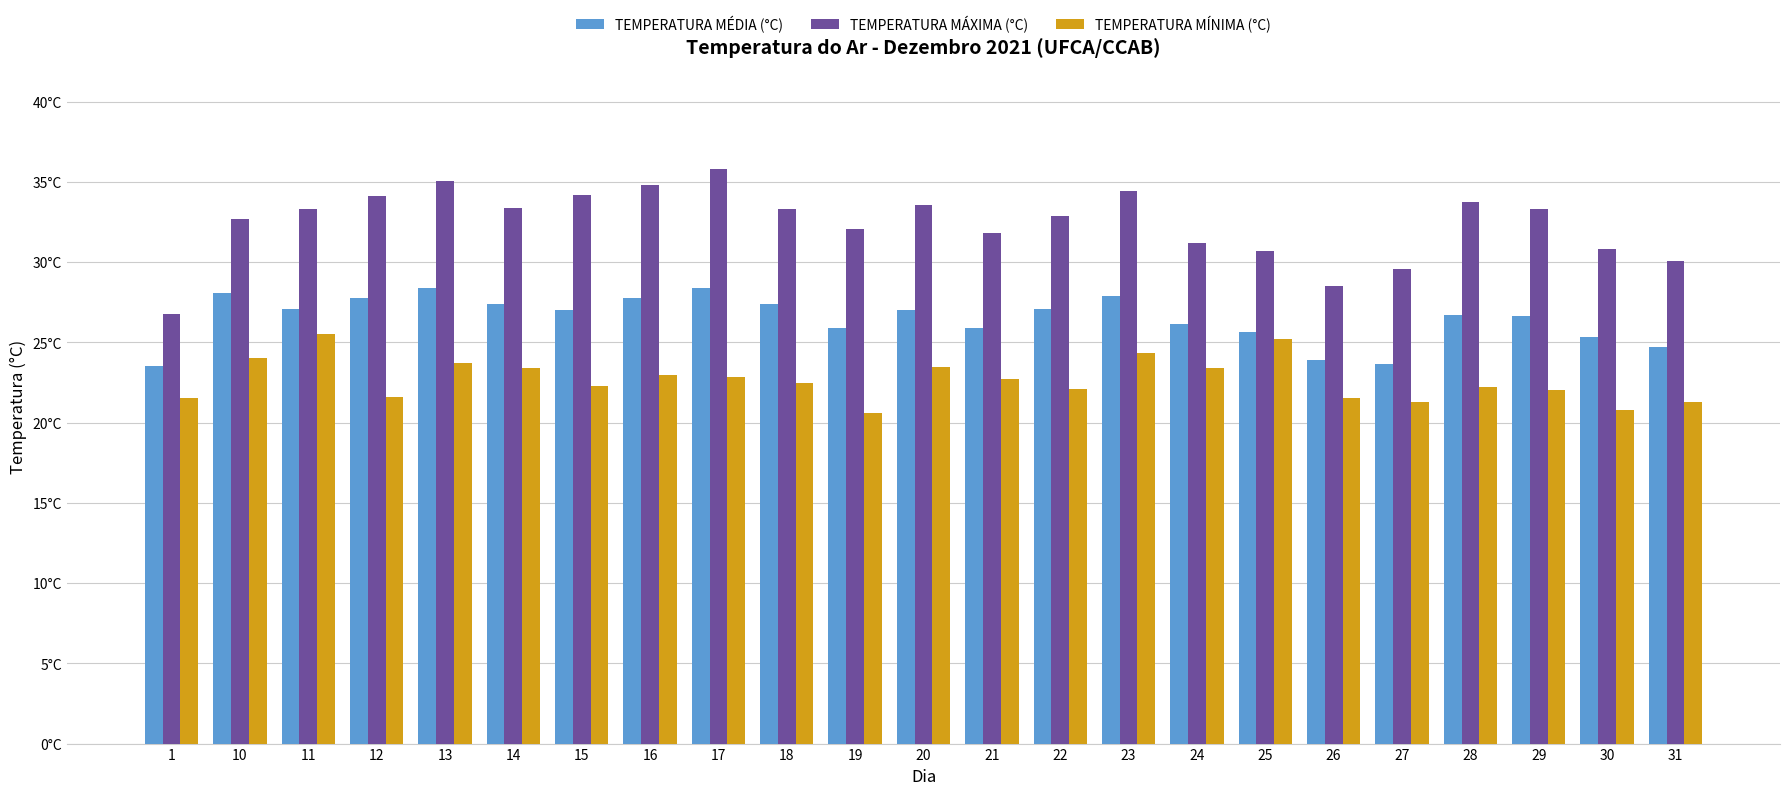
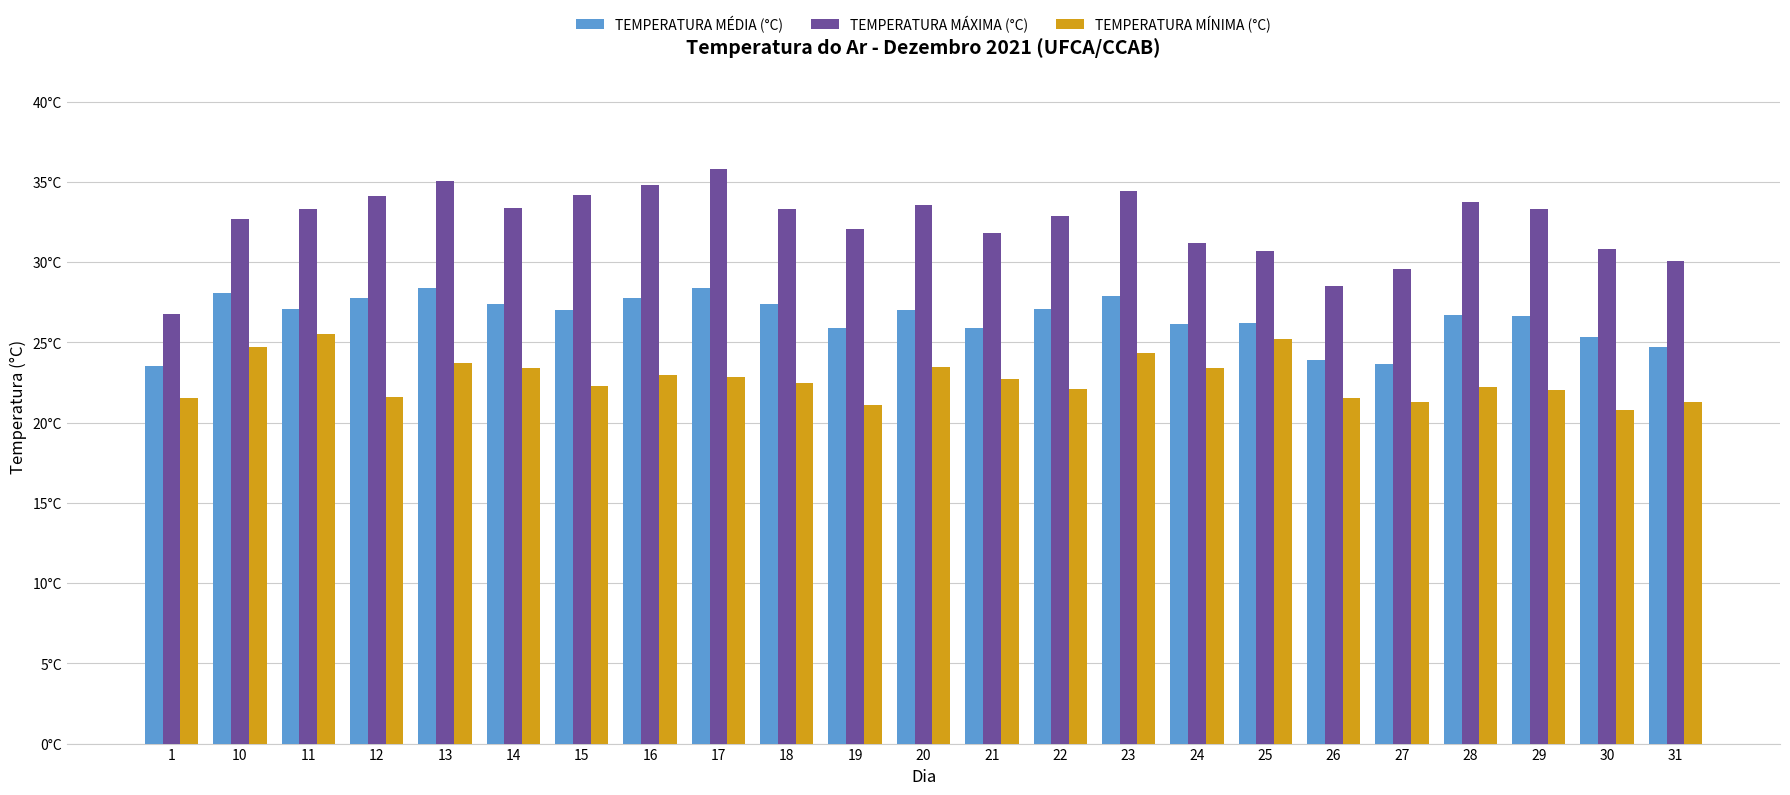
TEMPERATURA MÍNIMA (°C), 10: 24.1°C -> 24.7°C
TEMPERATURA MÍNIMA (°C), 19: 20.6°C -> 21.1°C
TEMPERATURA MÉDIA (°C), 25: 25.7°C -> 26.2°C
